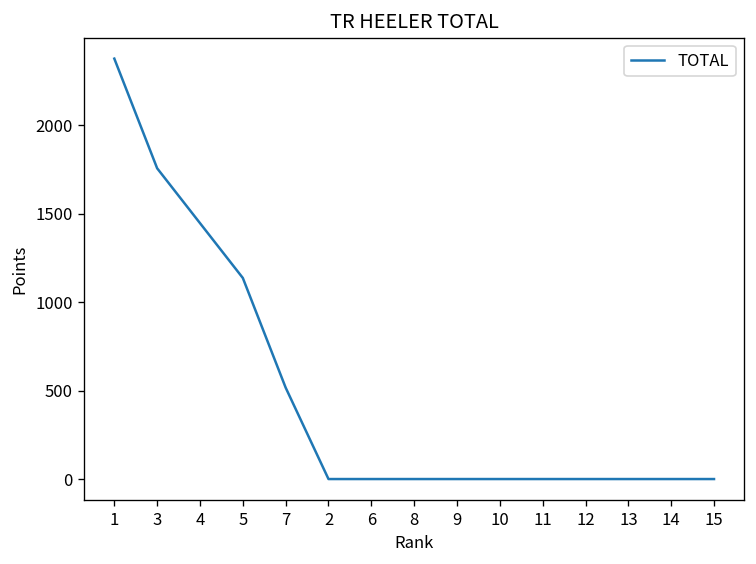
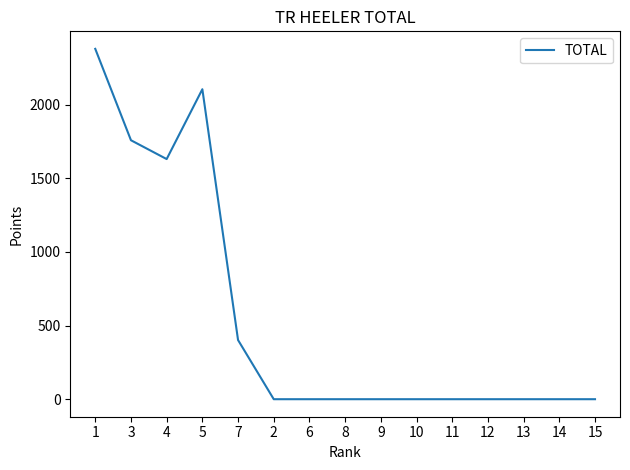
4: 1450 -> 1630
5: 1140 -> 2100
7: 520 -> 400
